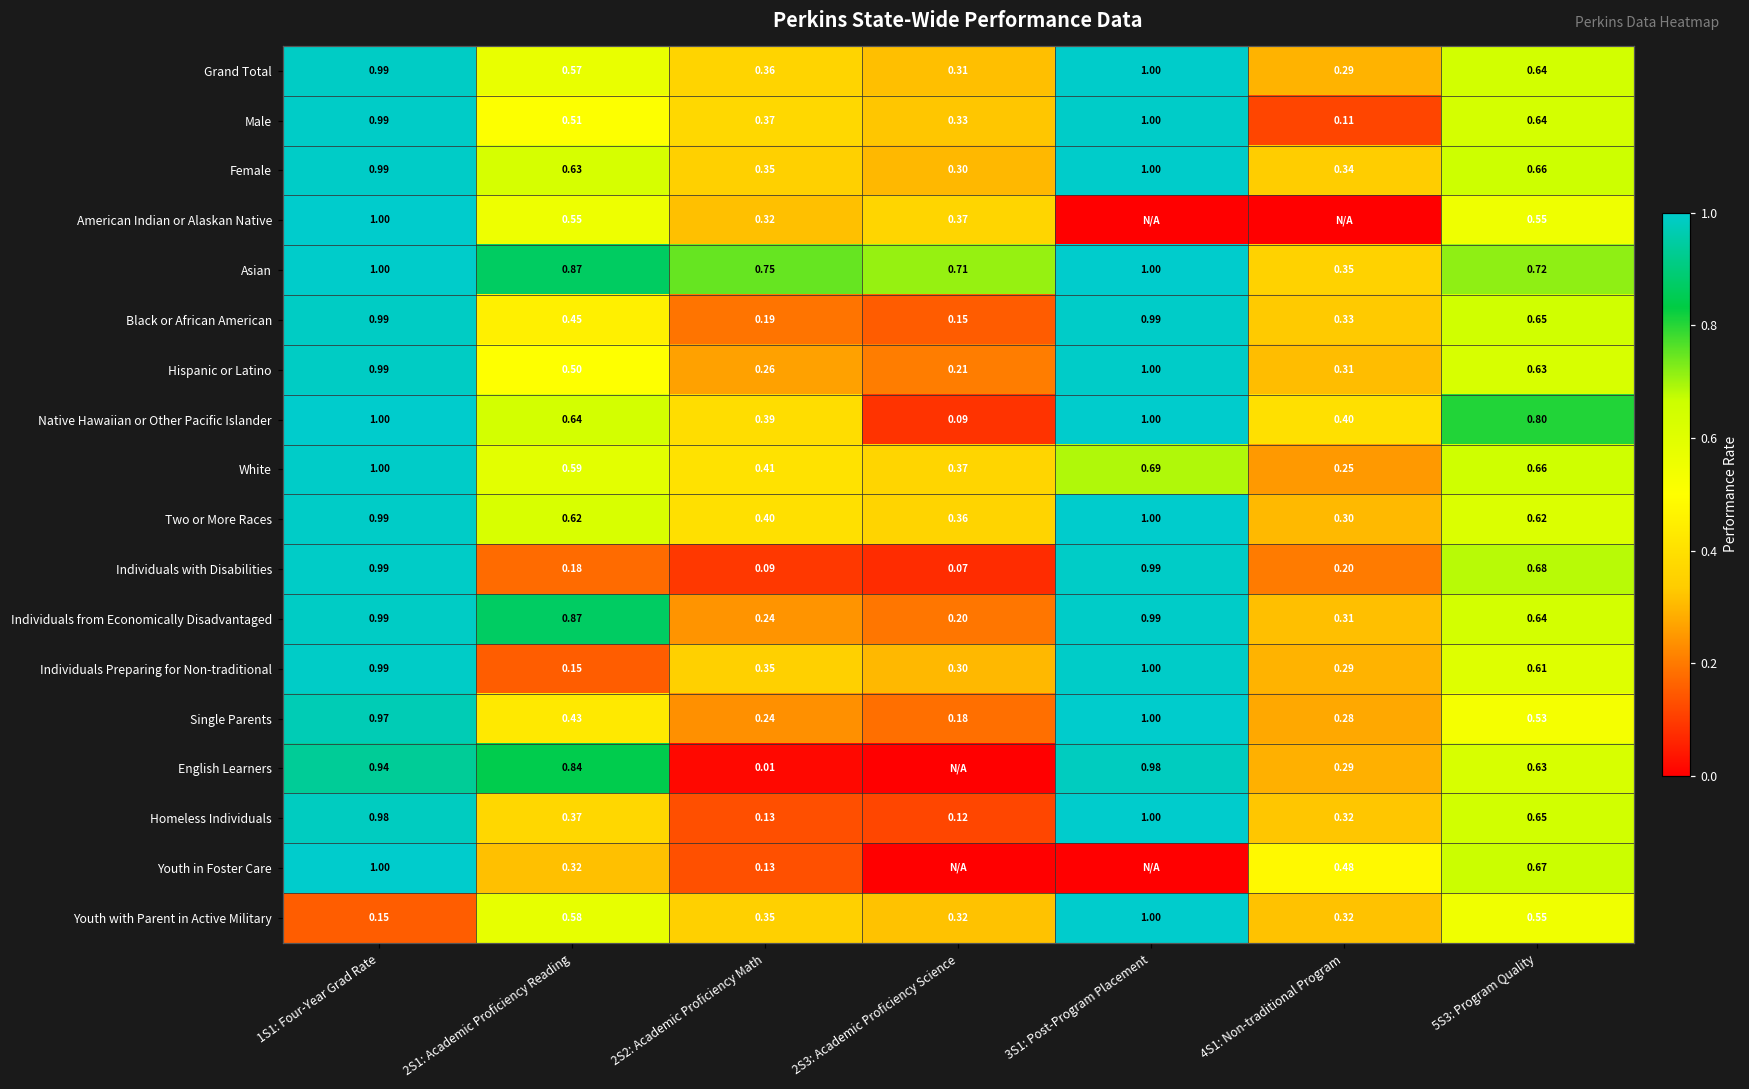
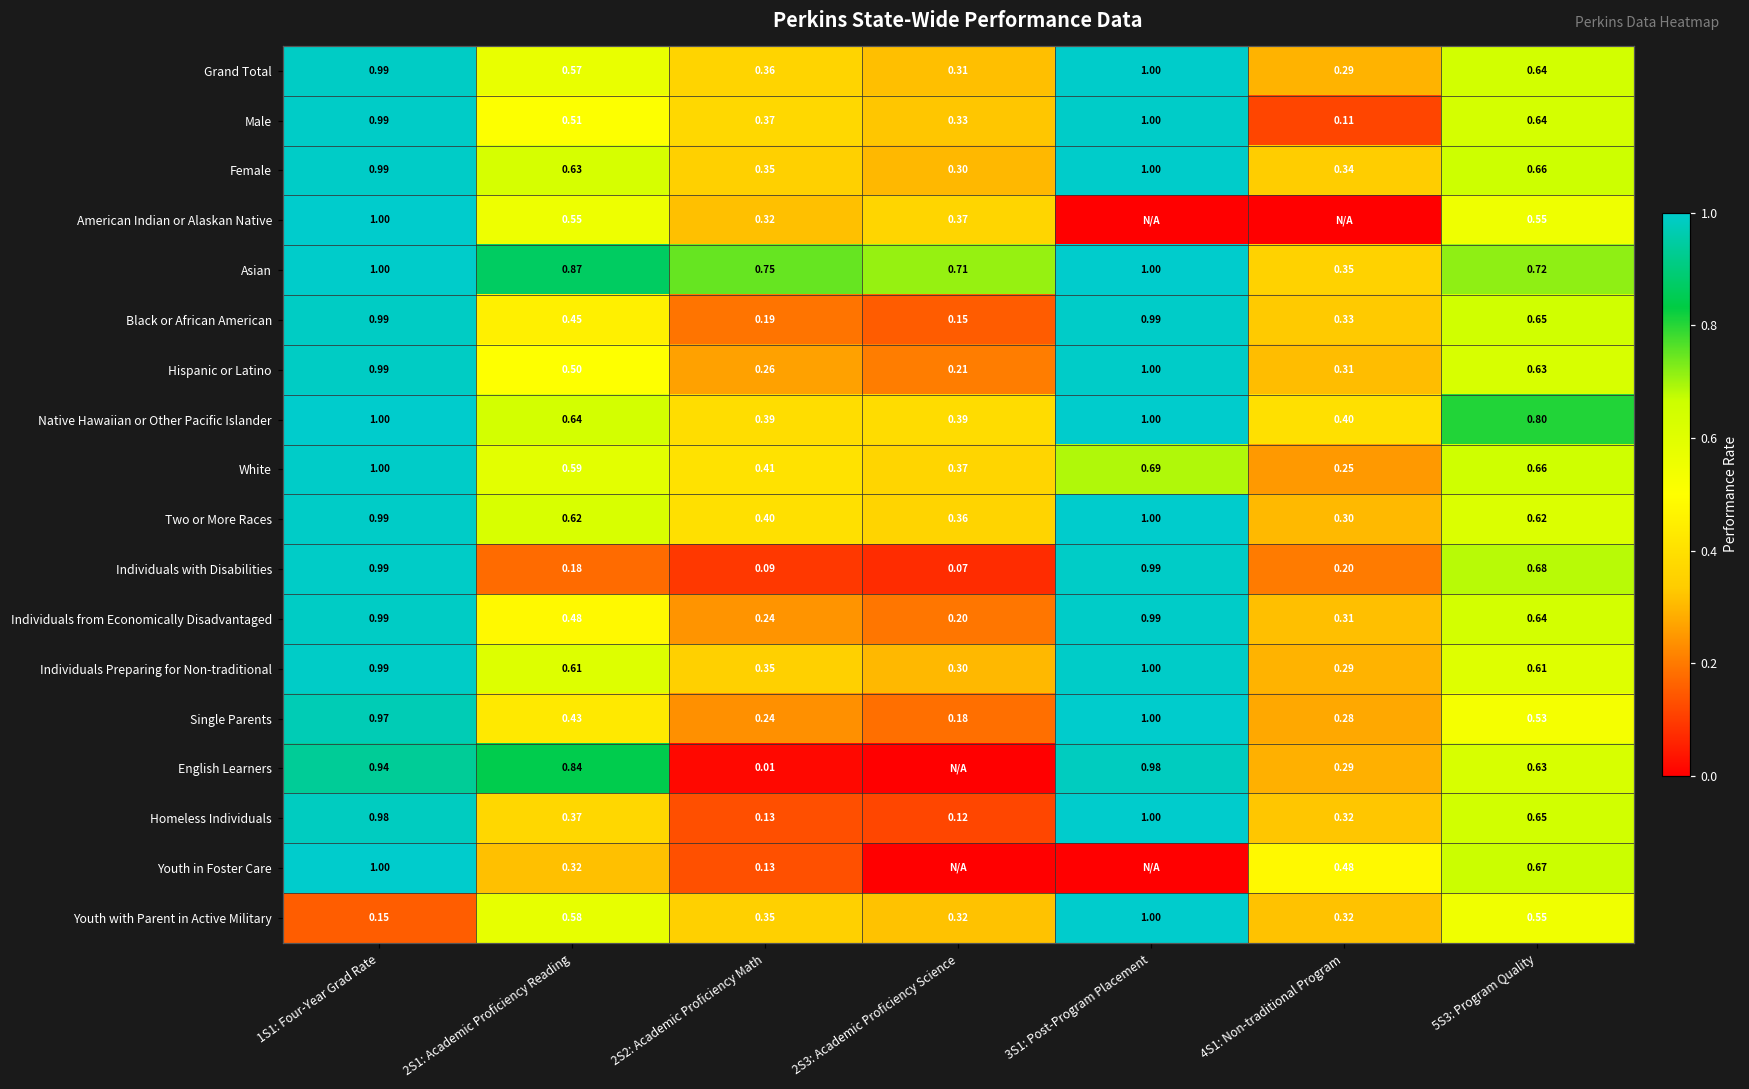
Native Hawaiian or Other Pacific Islander, 2S3: Academic Proficiency Science: 0.09 -> 0.39
Individuals from Economically Disadvantaged, 2S1: Academic Proficiency Reading: 0.87 -> 0.48
Individuals Preparing for Non-traditional, 2S1: Academic Proficiency Reading: 0.15 -> 0.61
